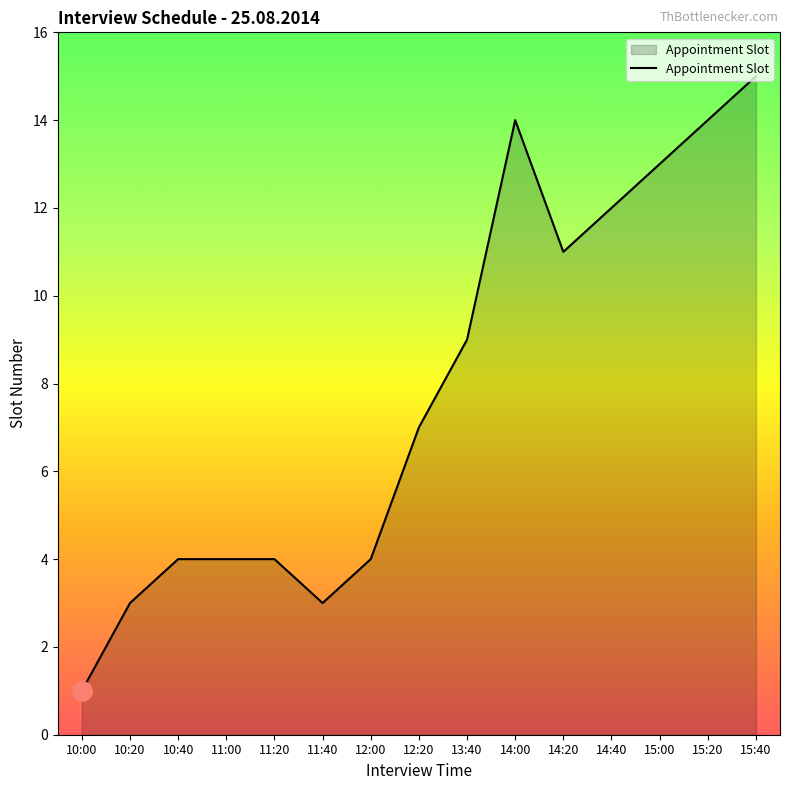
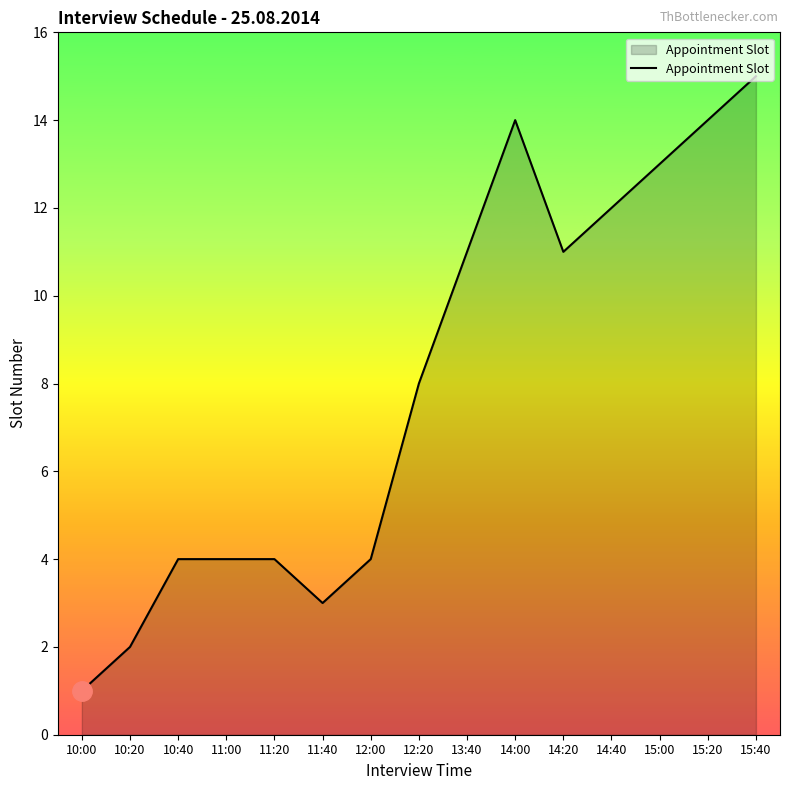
Appointment Slot, 10:20: 3 -> 2
Appointment Slot, 12:20: 7 -> 8
Appointment Slot, 13:40: 9 -> 11
